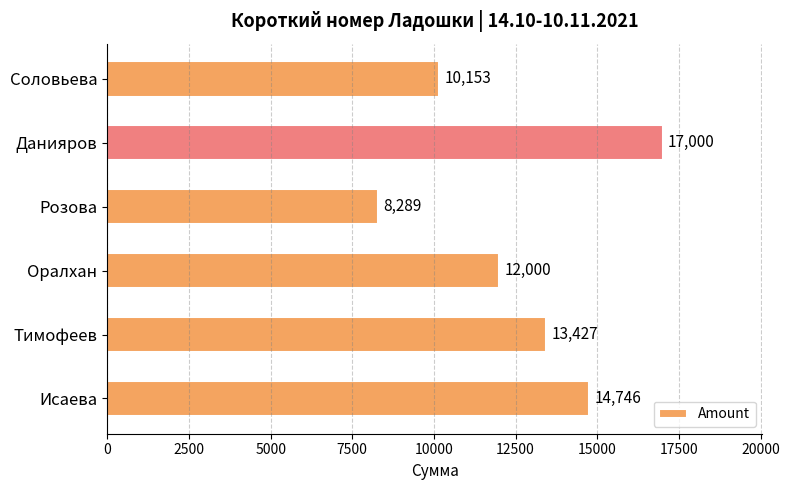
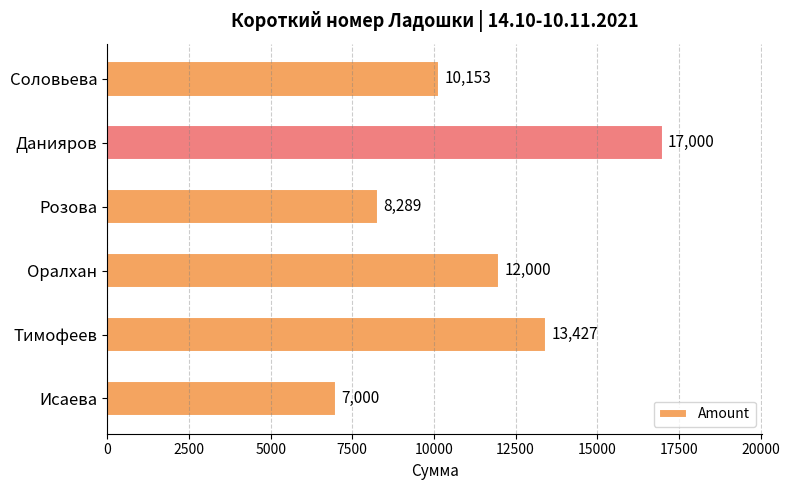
Исаева: 14,746 -> 7,000
